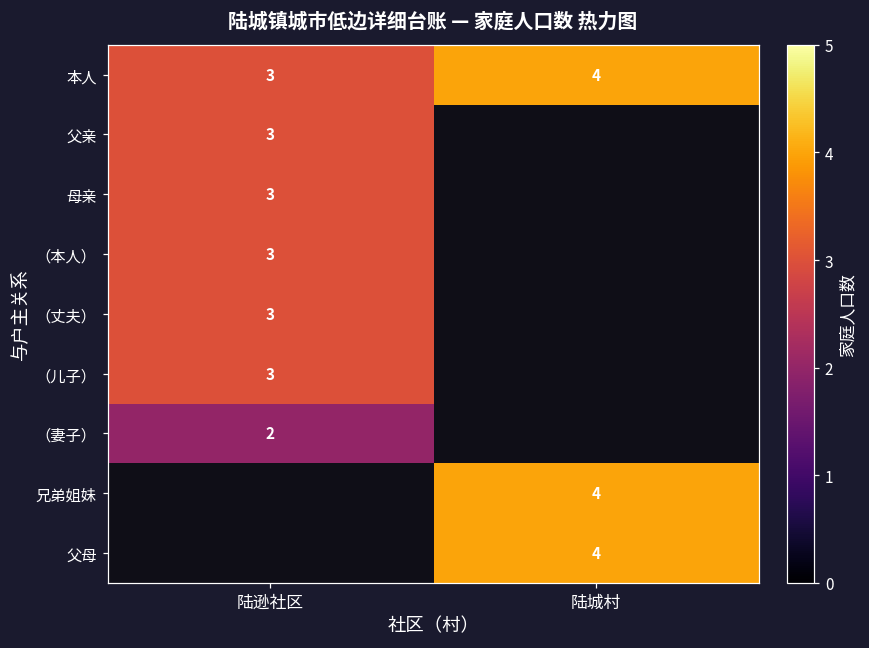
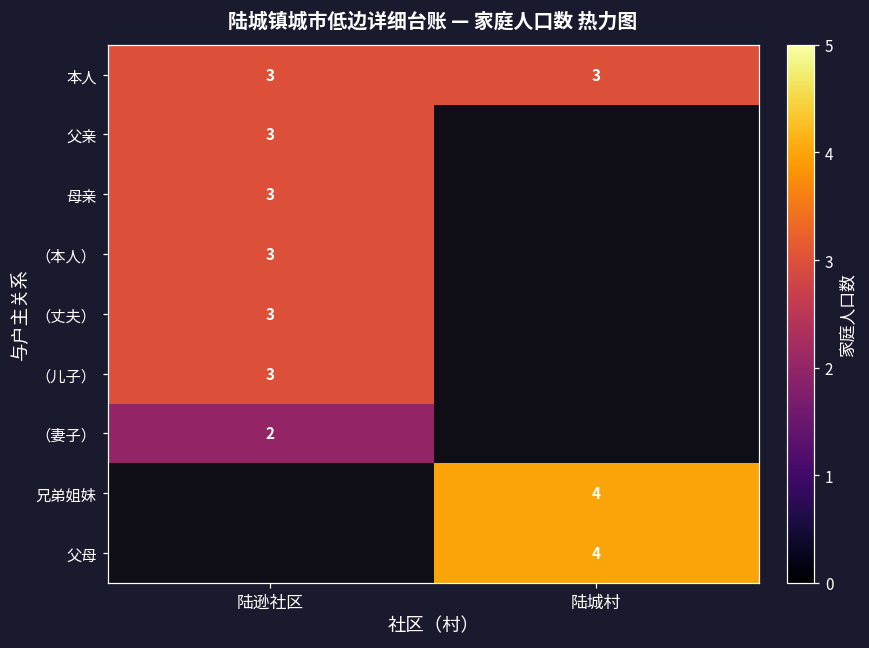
本人, 陆城村: 4 -> 3
